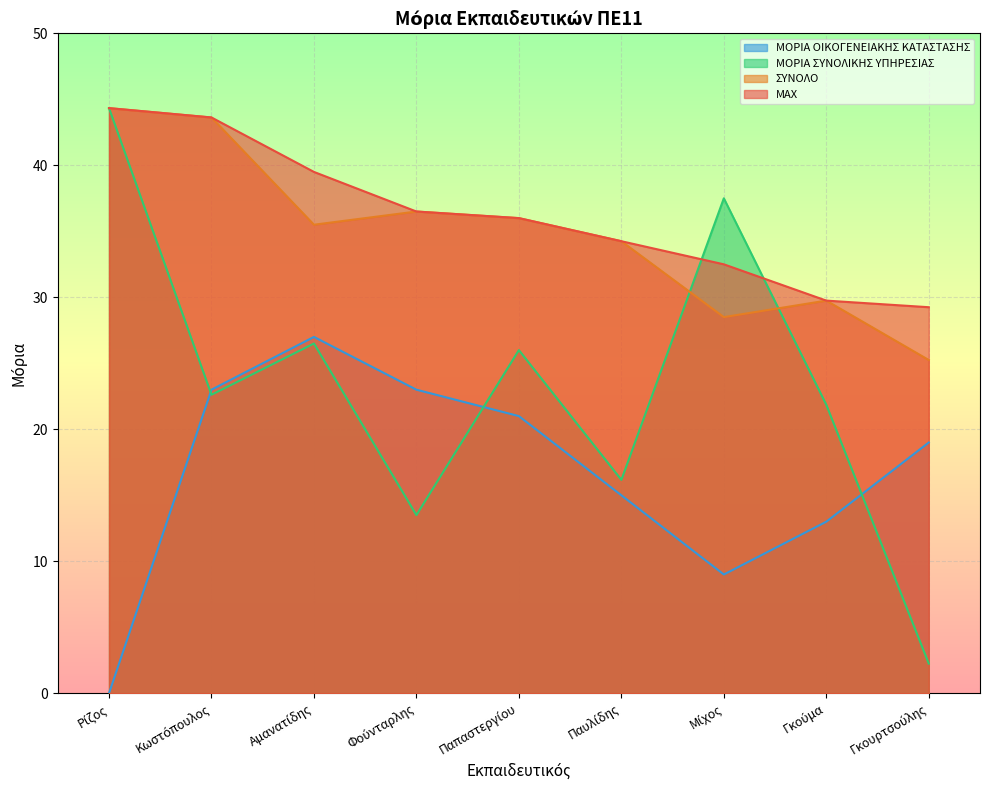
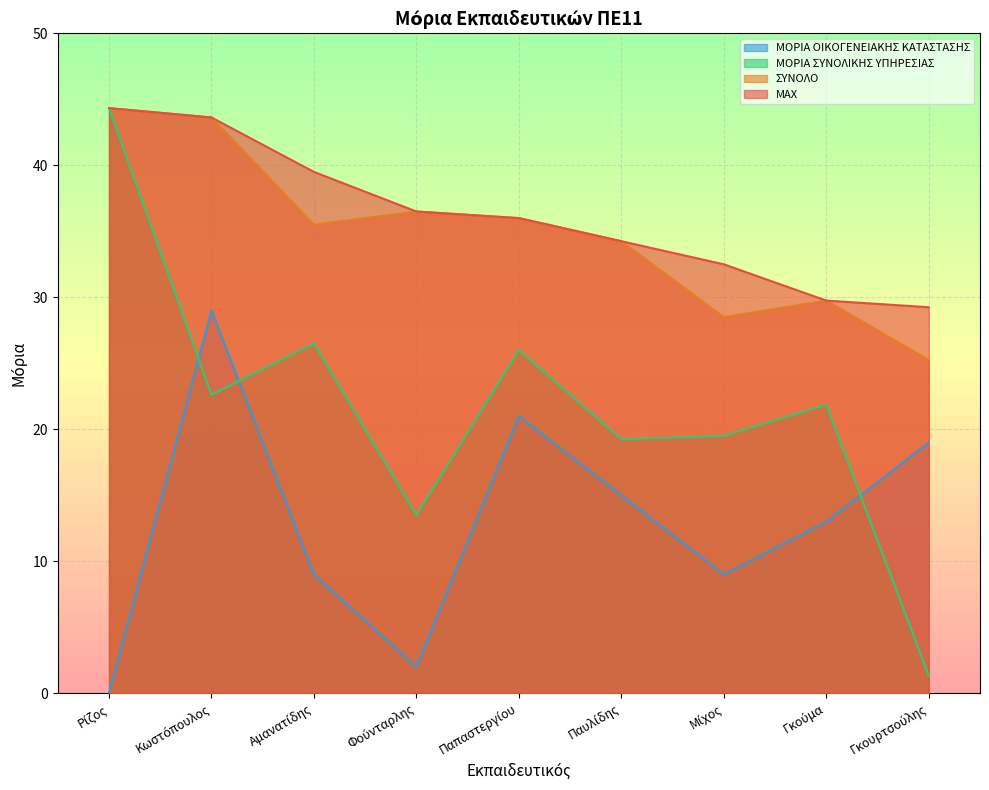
ΜΟΡΙΑ ΟΙΚΟΓΕΝΕΙΑΚΗΣ ΚΑΤΑΣΤΑΣΗΣ, Κωστόπουλος: 23 -> 29
ΜΟΡΙΑ ΟΙΚΟΓΕΝΕΙΑΚΗΣ ΚΑΤΑΣΤΑΣΗΣ, Αμανατίδης: 27 -> 9
ΜΟΡΙΑ ΟΙΚΟΓΕΝΕΙΑΚΗΣ ΚΑΤΑΣΤΑΣΗΣ, Φούνταρλης: 23 -> 2
ΜΟΡΙΑ ΣΥΝΟΛΙΚΗΣ ΥΠΗΡΕΣΙΑΣ, Παυλίδης: 16.2 -> 19.3
ΜΟΡΙΑ ΣΥΝΟΛΙΚΗΣ ΥΠΗΡΕΣΙΑΣ, Μίχος: 37.5 -> 19.5
ΜΟΡΙΑ ΣΥΝΟΛΙΚΗΣ ΥΠΗΡΕΣΙΑΣ, Γκουρτσούλης: 2.3 -> 1.3
